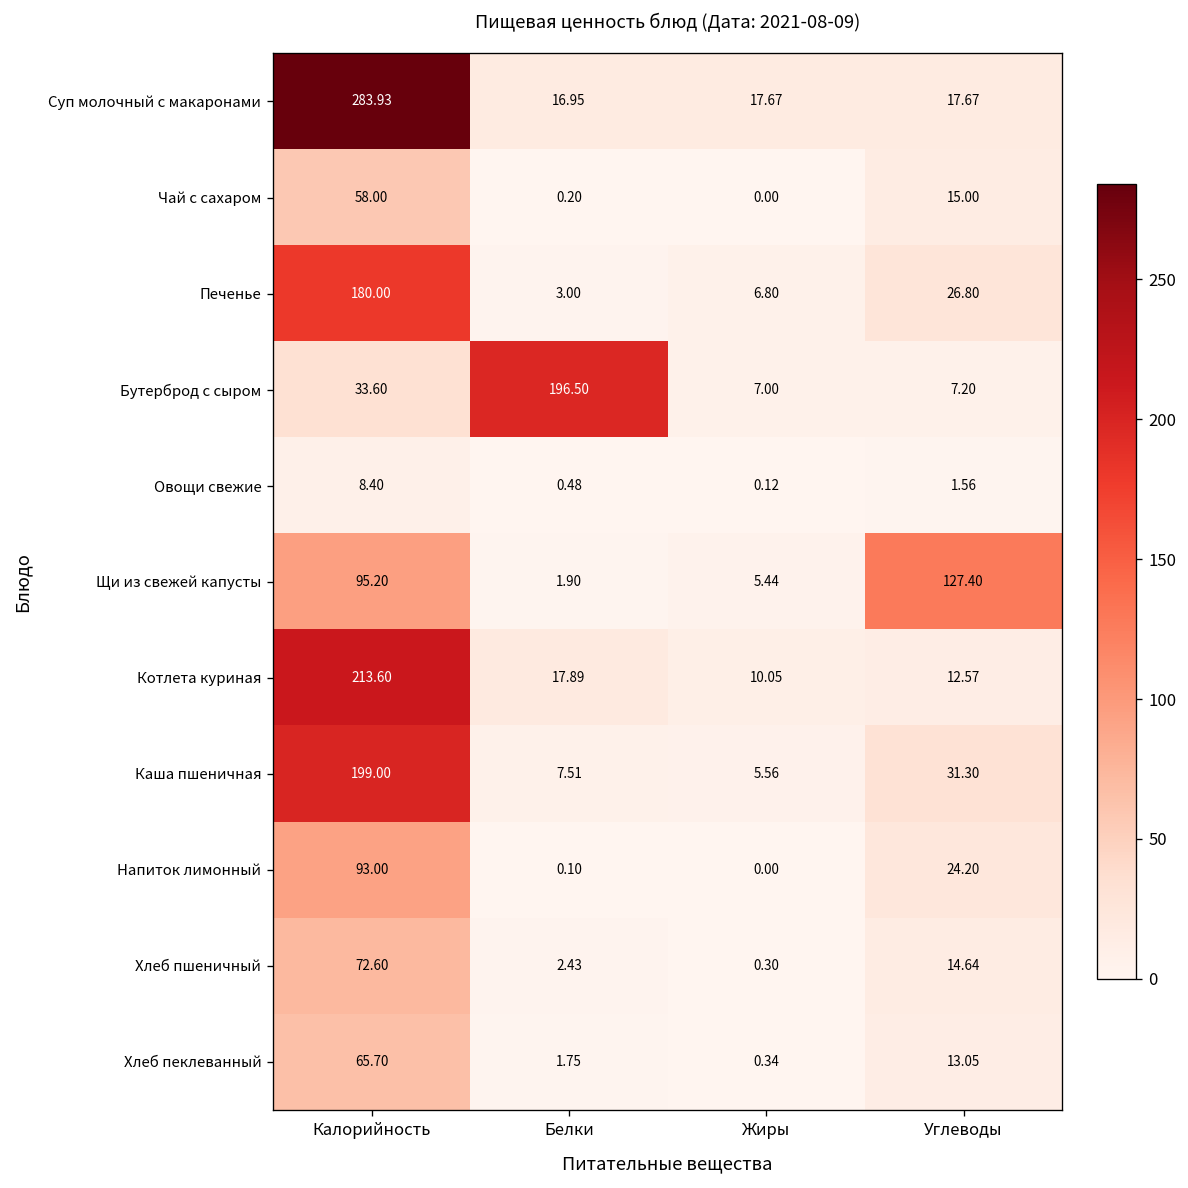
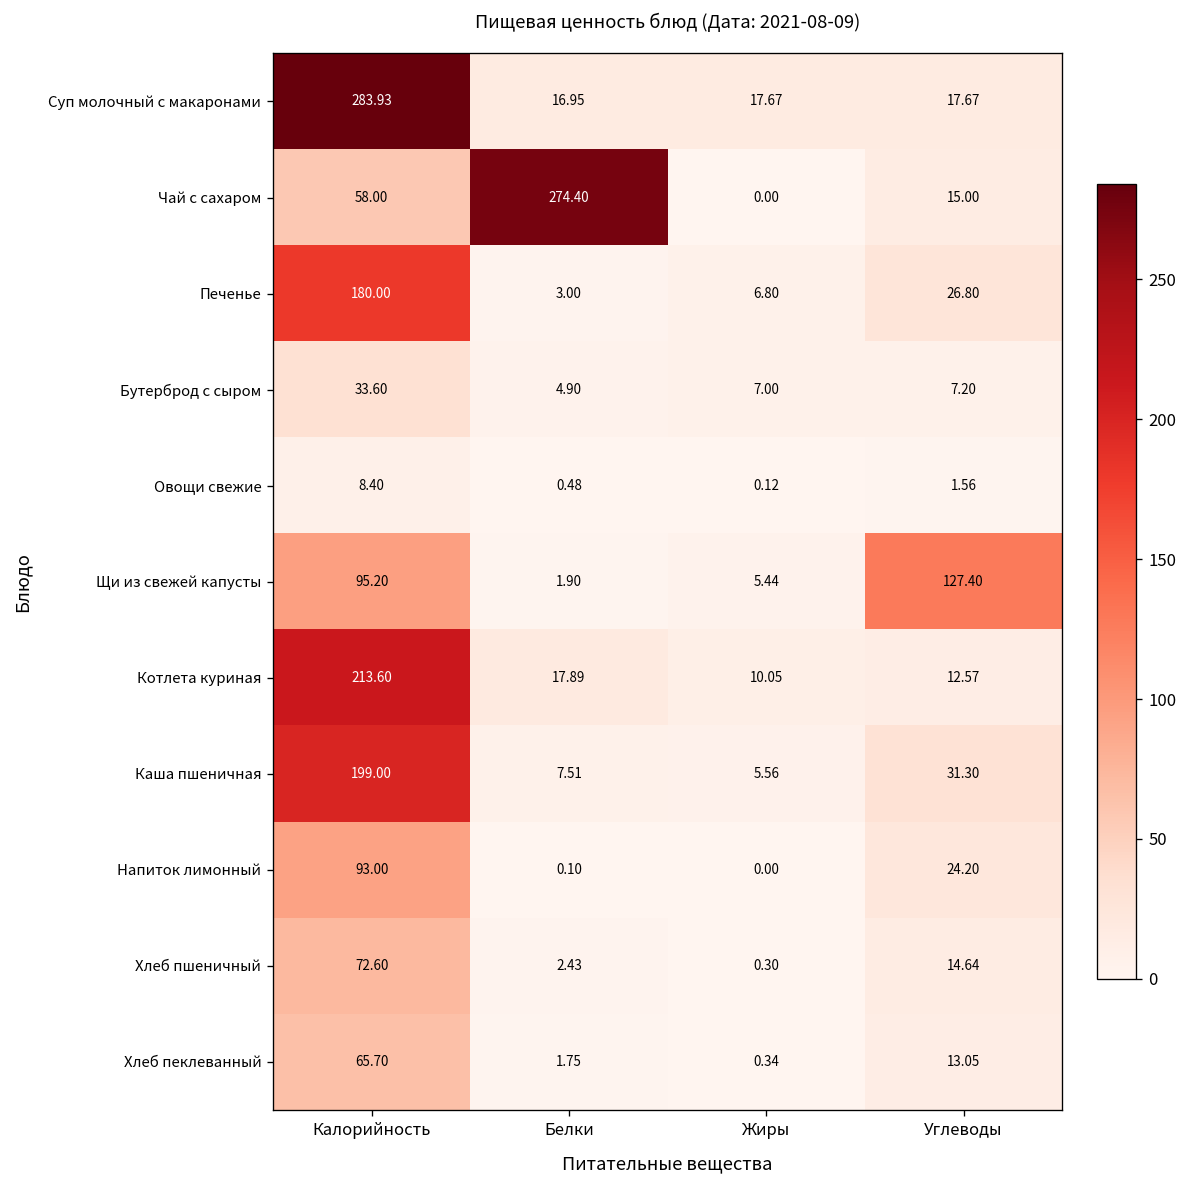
Чай с сахаром, Белки: 0.20 -> 274.40
Бутерброд с сыром, Белки: 196.50 -> 4.90
